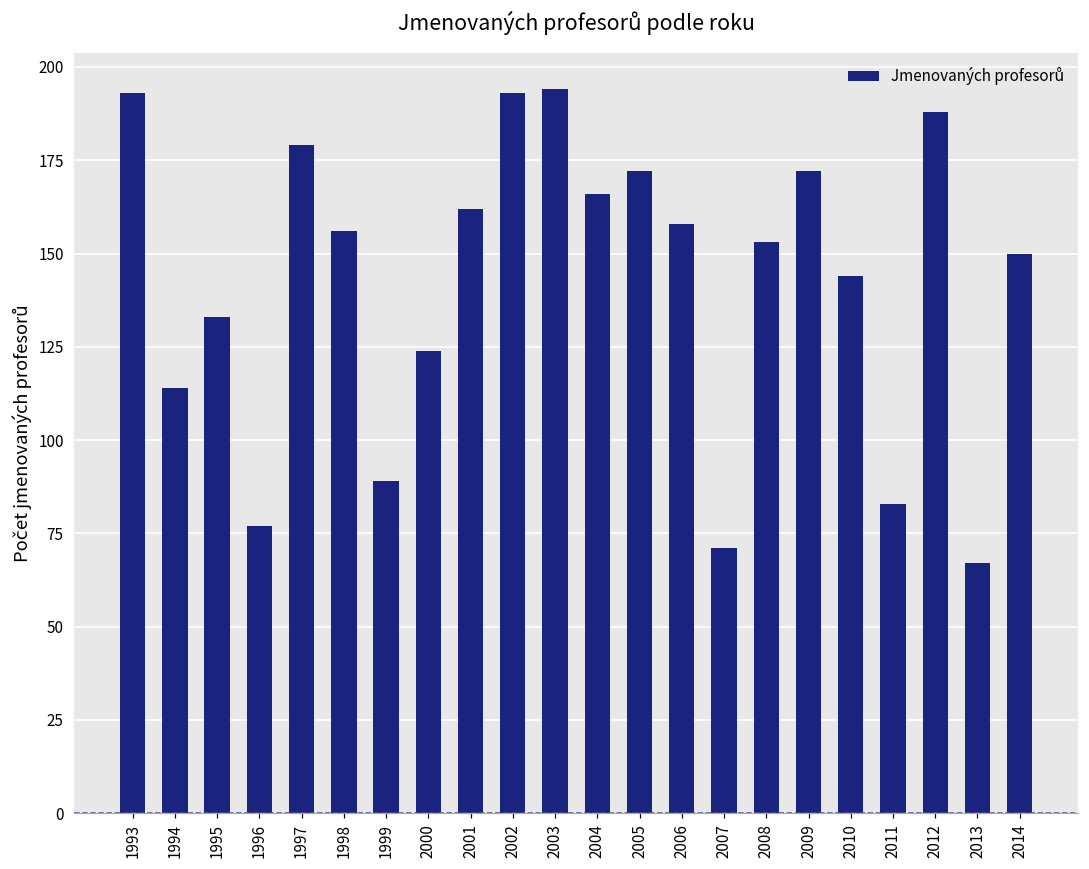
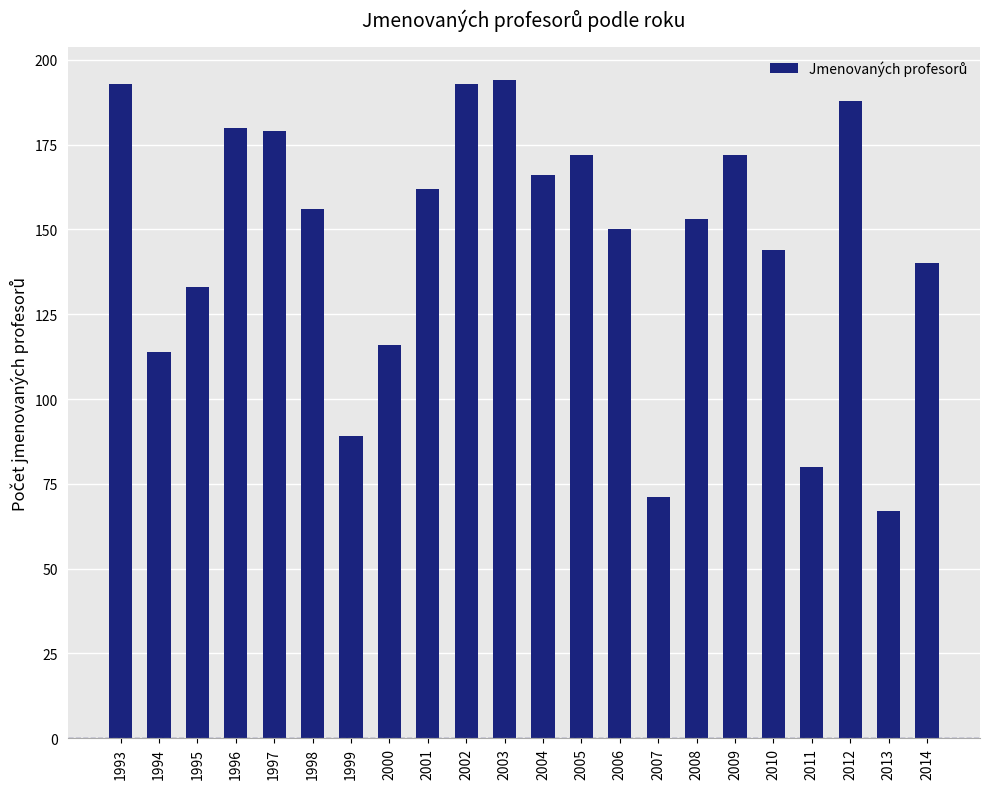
1996: 77 -> 180
2000: 124 -> 116
2006: 158 -> 150
2011: 83 -> 80
2014: 150 -> 140
